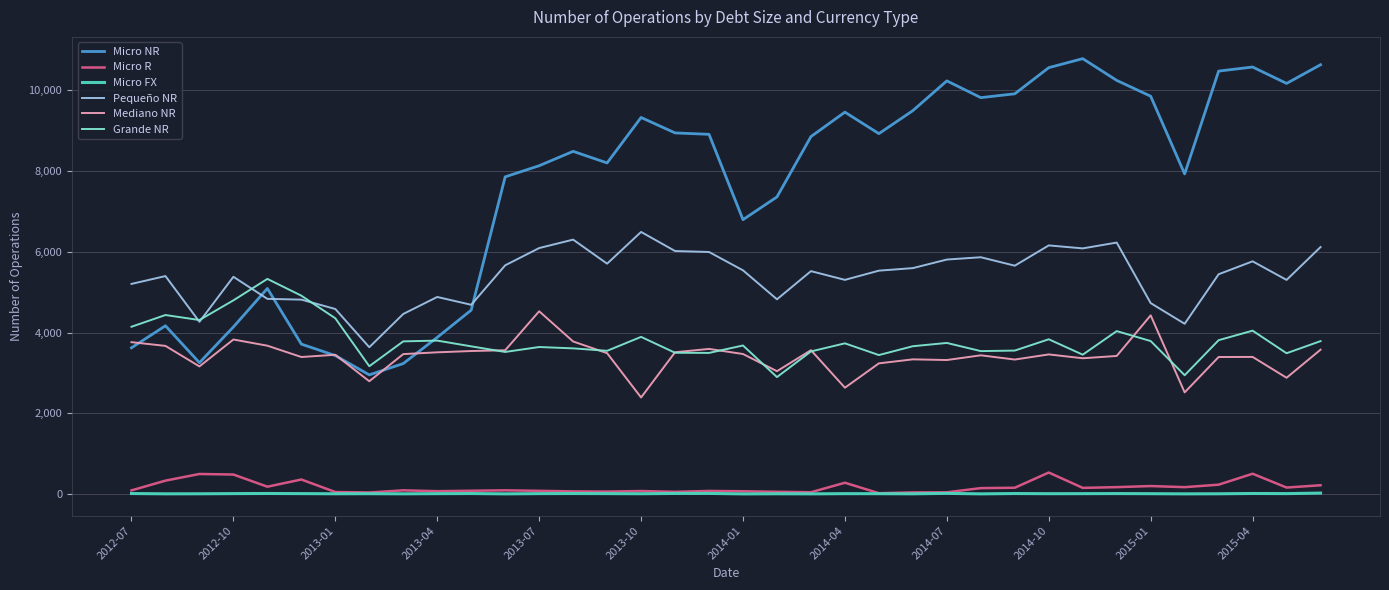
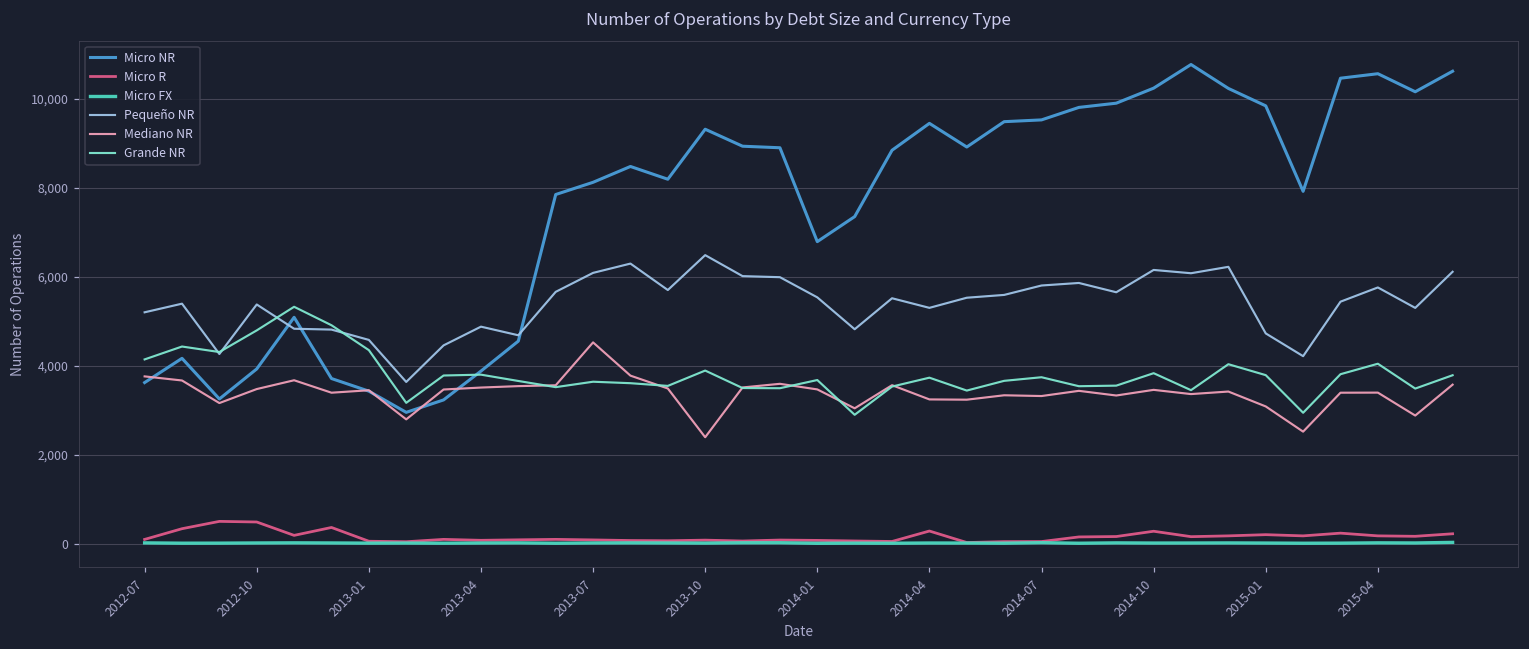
Micro NR, 2012-10: 4,100 -> 3,900
Mediano NR, 2012-10: 3,800 -> 3,500
Mediano NR, 2014-04: 2,600 -> 3,200
Micro NR, 2014-07: 10,200 -> 9,500
Micro NR, 2014-10: 10,600 -> 10,200
Micro R, 2014-10: 500 -> 300
Mediano NR, 2015-01: 4,400 -> 3,100
Micro R, 2015-04: 500 -> 200
